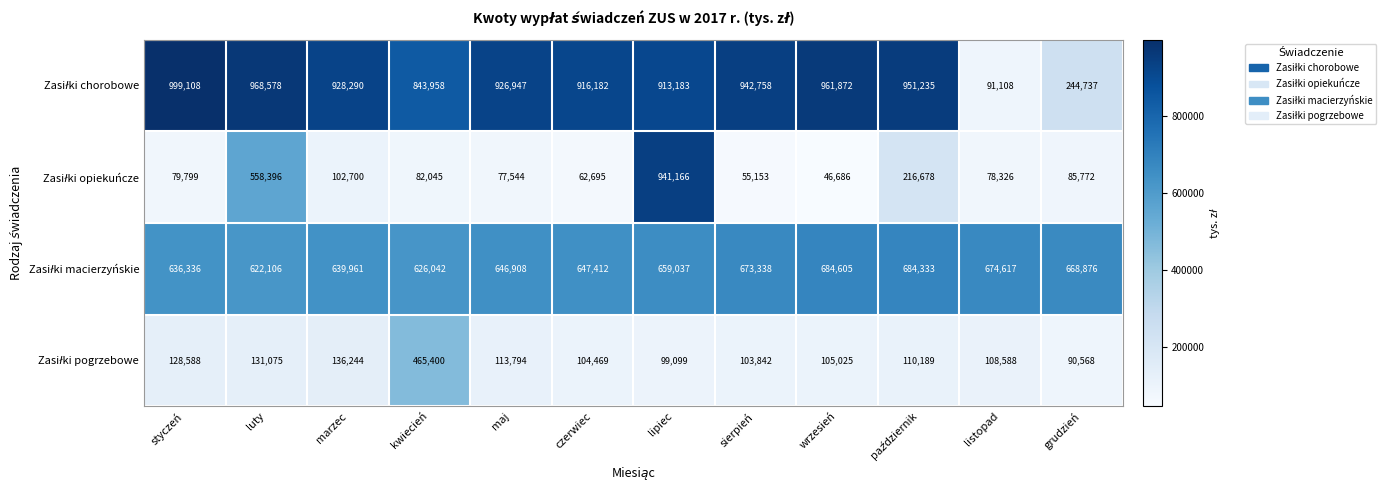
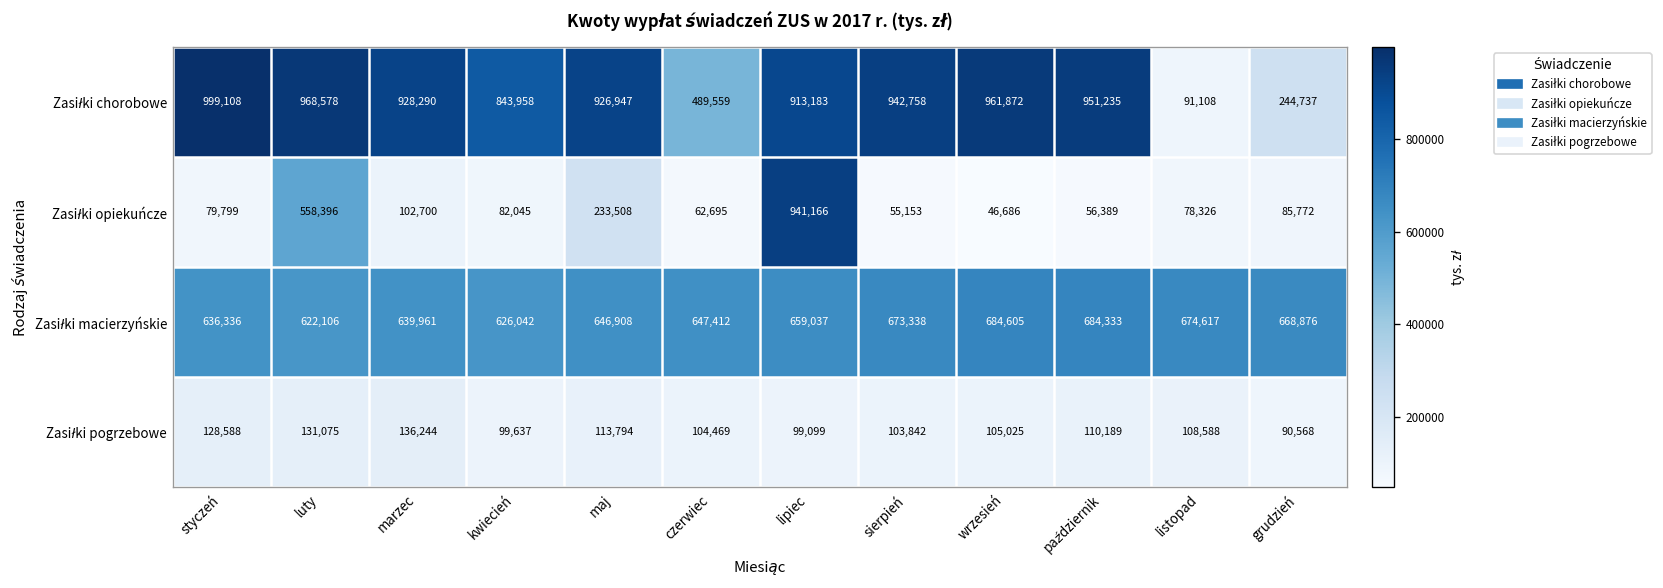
Zasiłki chorobowe, czerwiec: 916,182 -> 489,559
Zasiłki opiekuńcze, maj: 77,544 -> 233,508
Zasiłki opiekuńcze, październik: 216,678 -> 56,389
Zasiłki pogrzebowe, kwiecień: 465,400 -> 99,637
